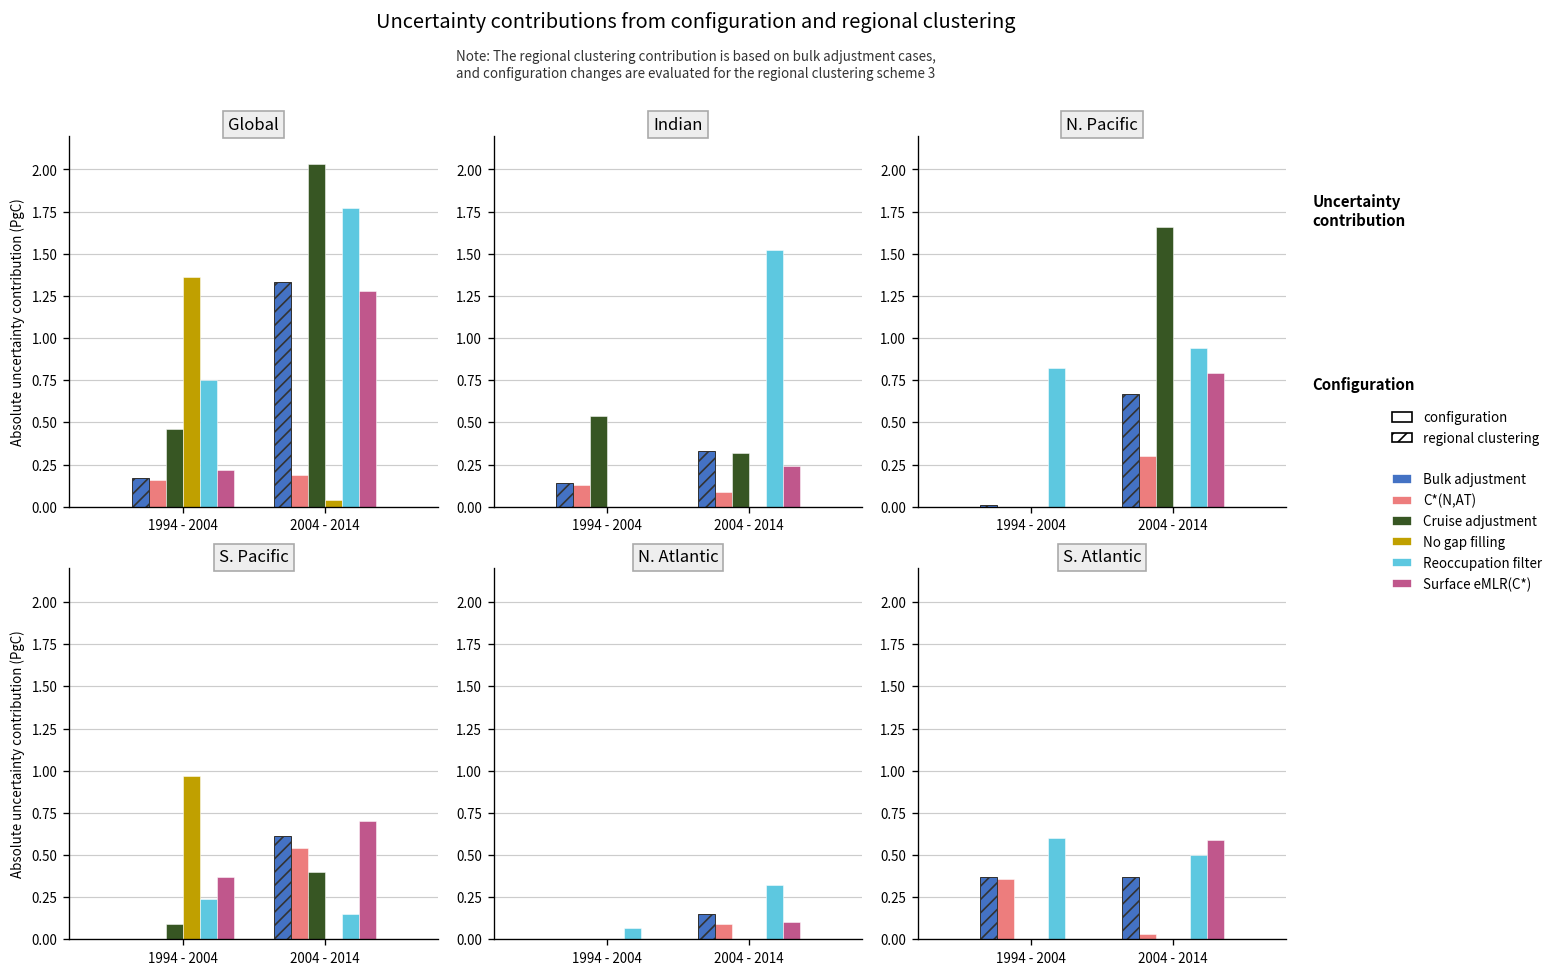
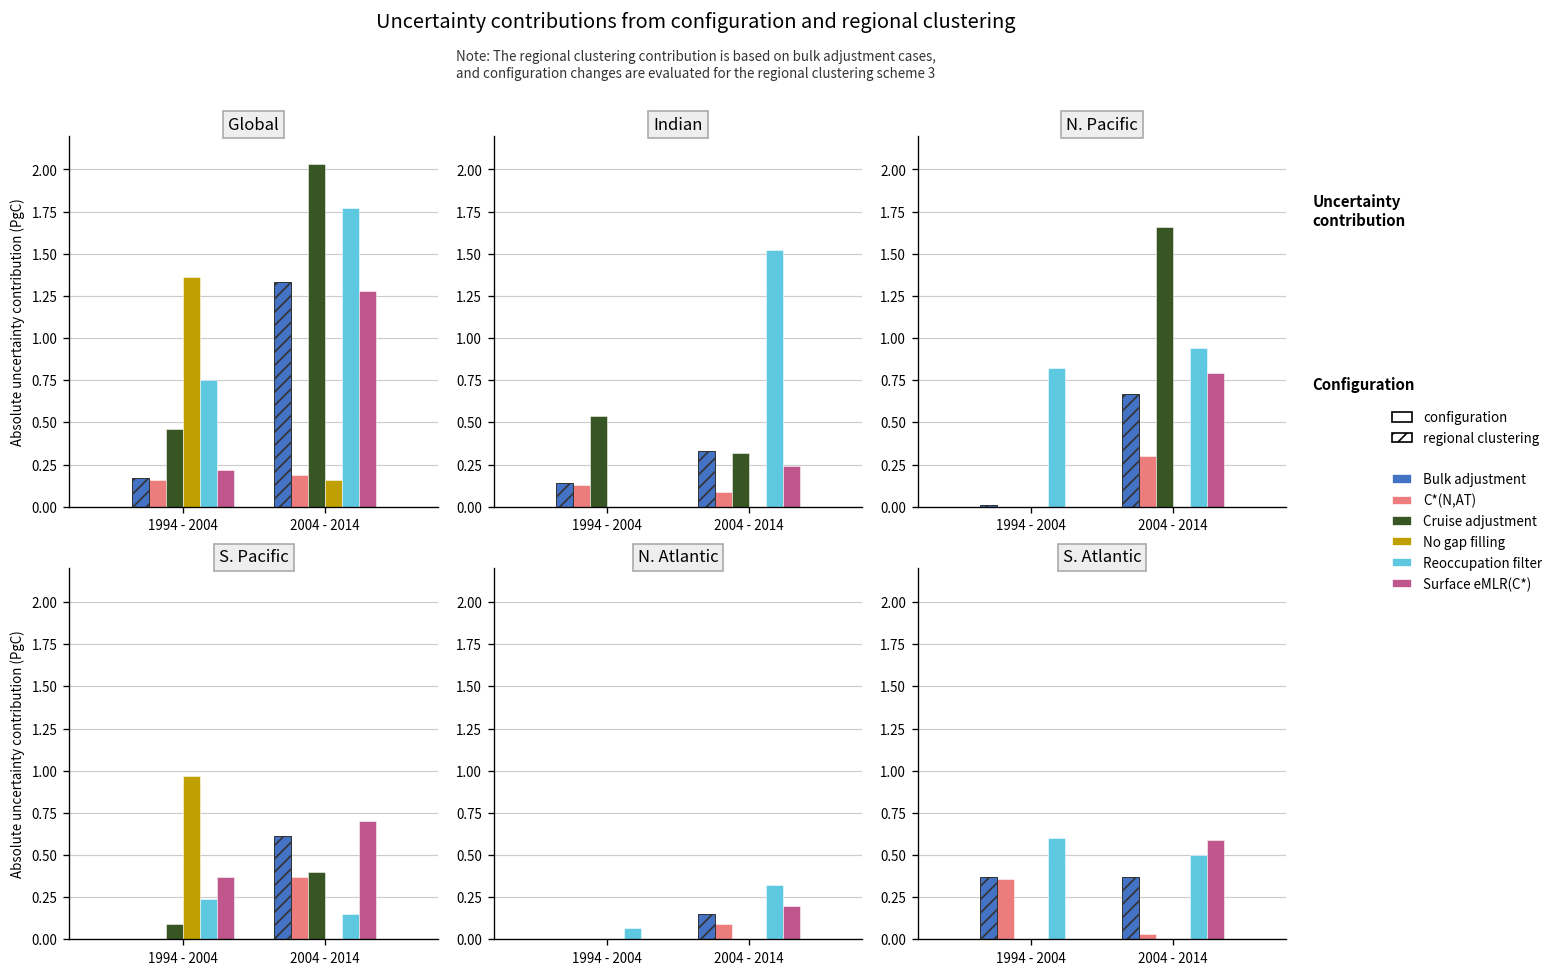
Global, No gap filling, 2004 - 2014: 0.04 -> 0.16
S. Pacific, C*(N,AT), 2004 - 2014: 0.54 -> 0.37
N. Atlantic, Surface eMLR(C*), 2004 - 2014: 0.1 -> 0.2
